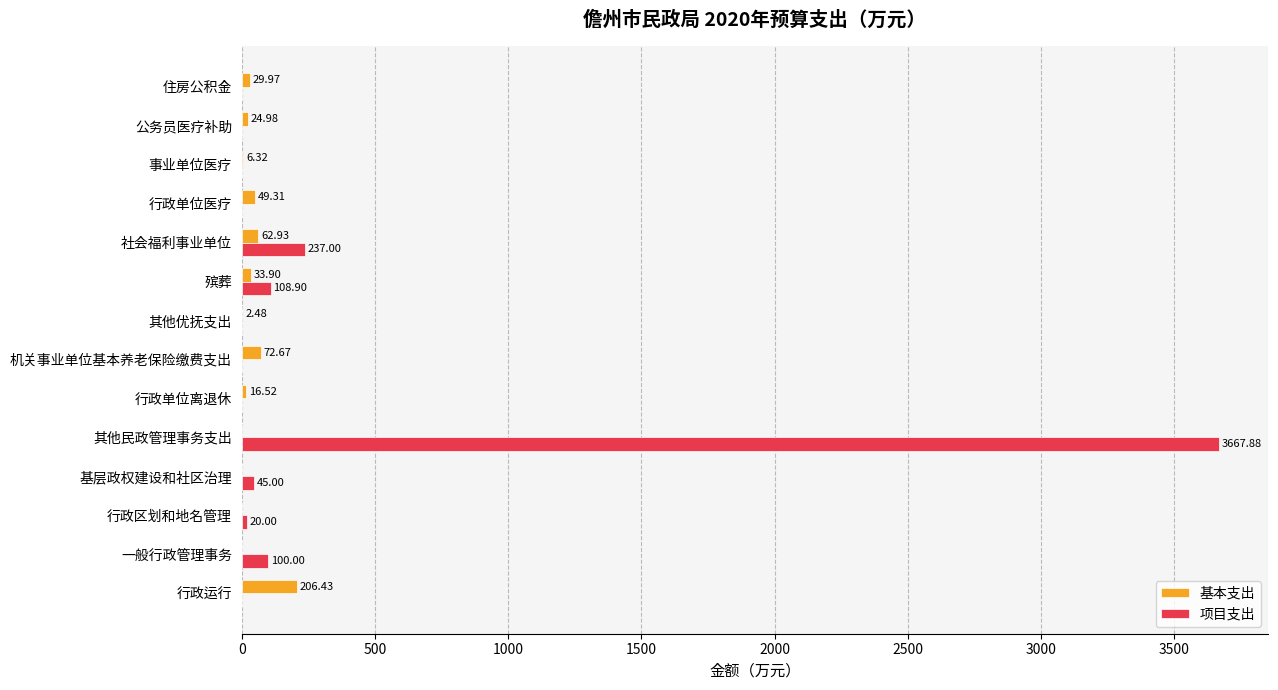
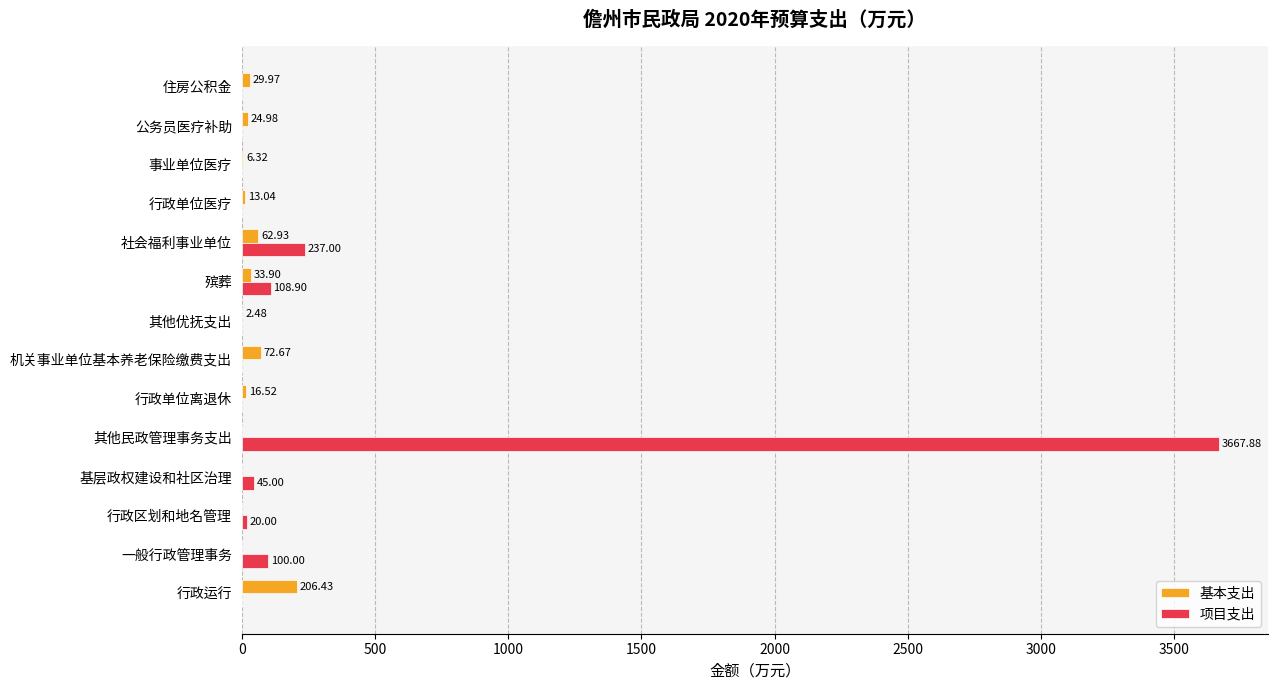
基本支出, 行政单位医疗: 49.31 -> 13.04
